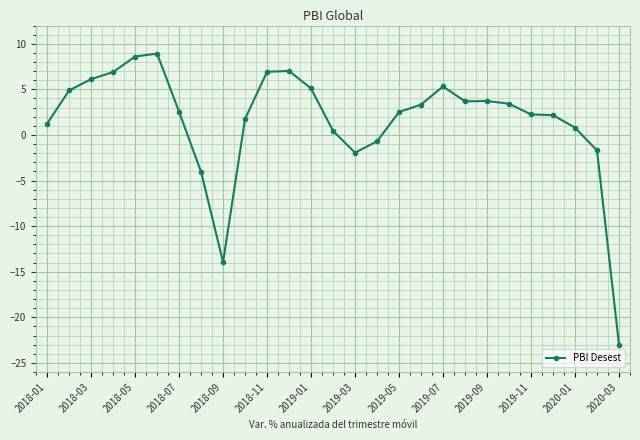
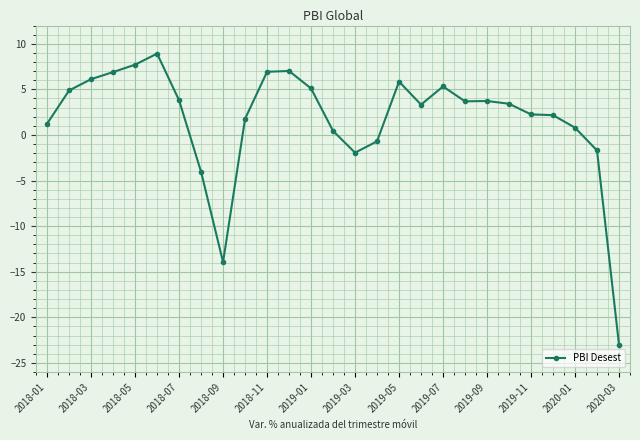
2018-05: 9 -> 8
2018-07: 3 -> 4
2019-05: 3 -> 6
